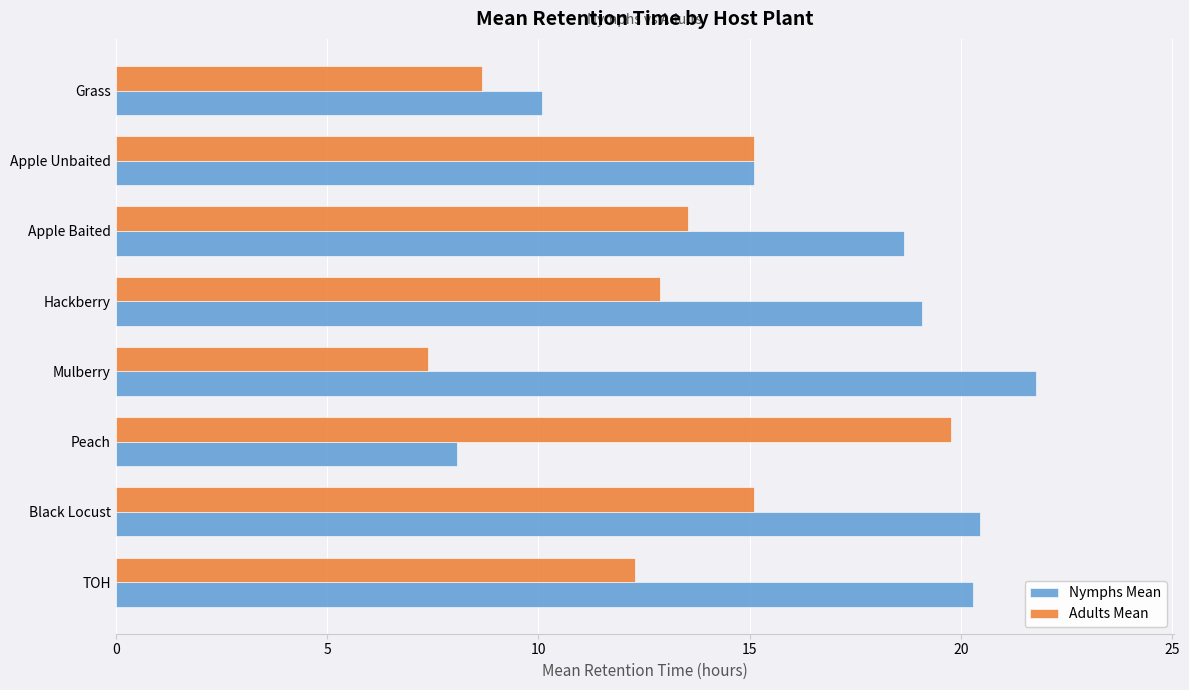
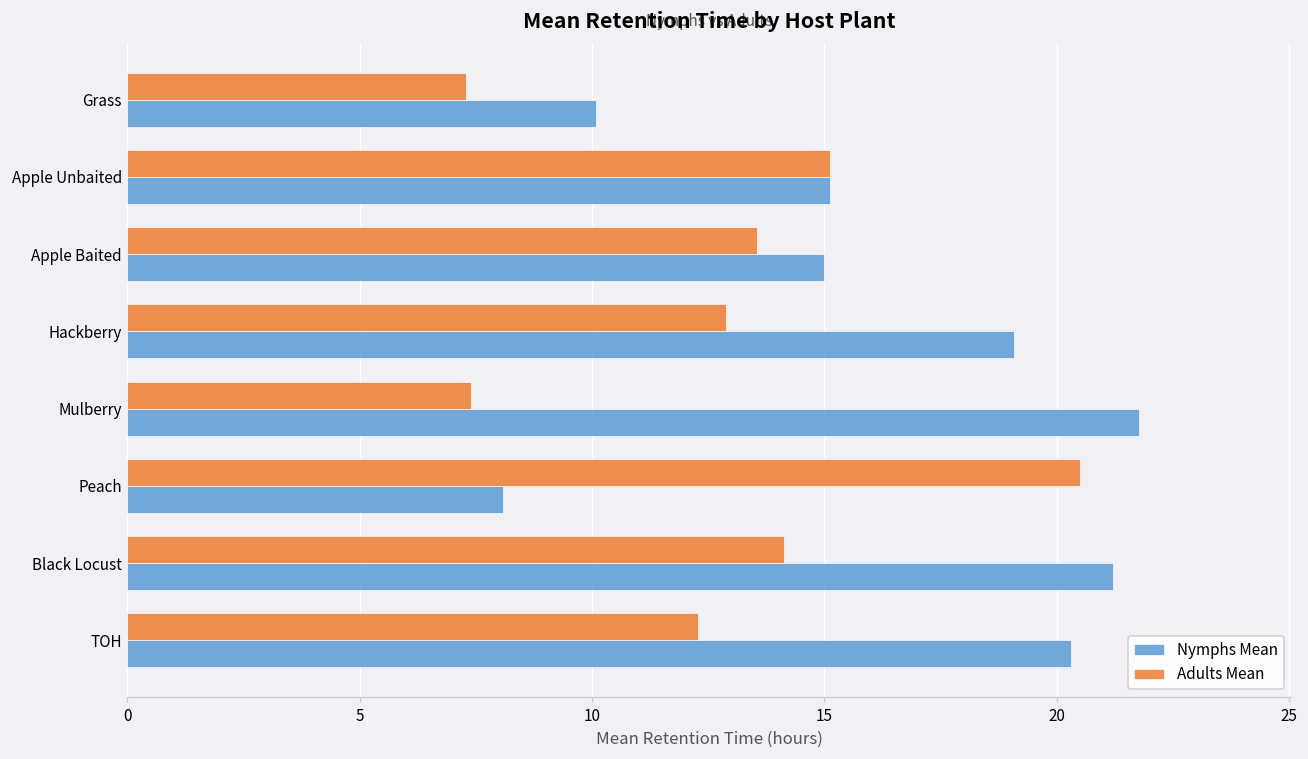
Adults Mean, Grass: 8.7 -> 7.3
Nymphs Mean, Apple Baited: 18.7 -> 15.0
Adults Mean, Peach: 19.8 -> 20.5
Adults Mean, Black Locust: 15.1 -> 14.1
Nymphs Mean, Black Locust: 20.4 -> 21.2
